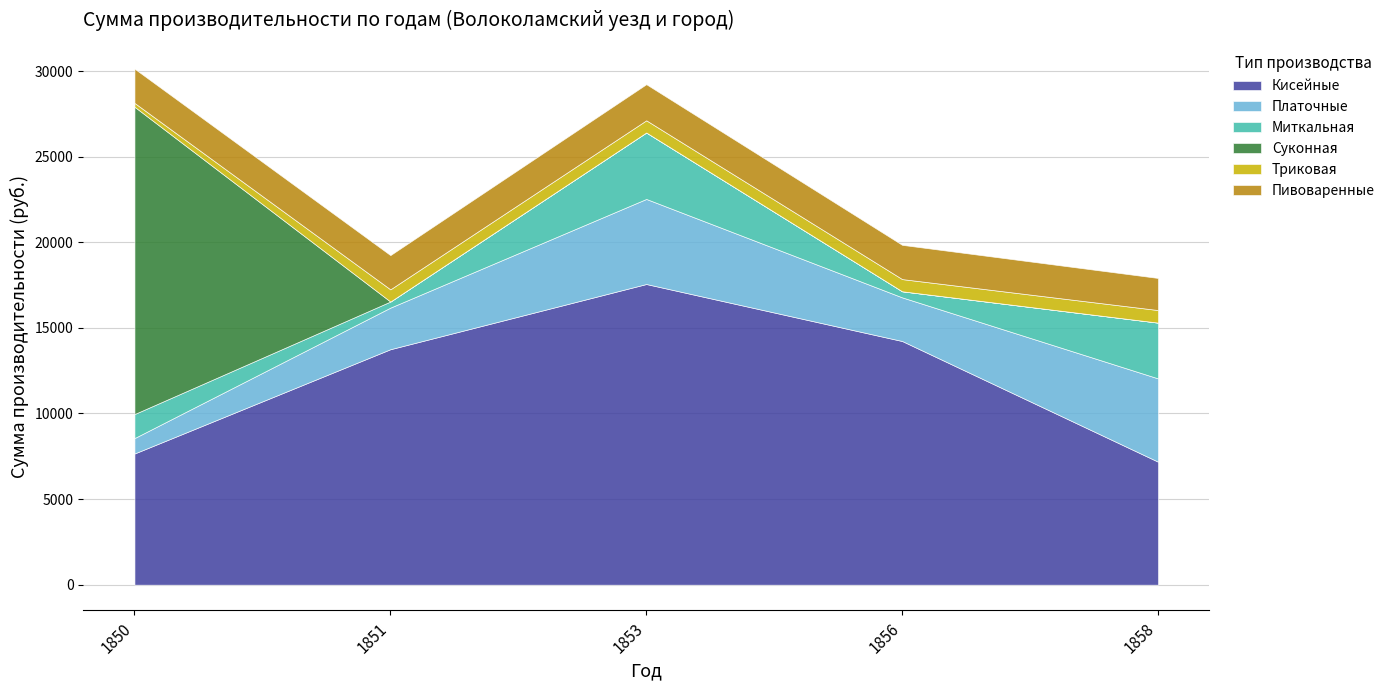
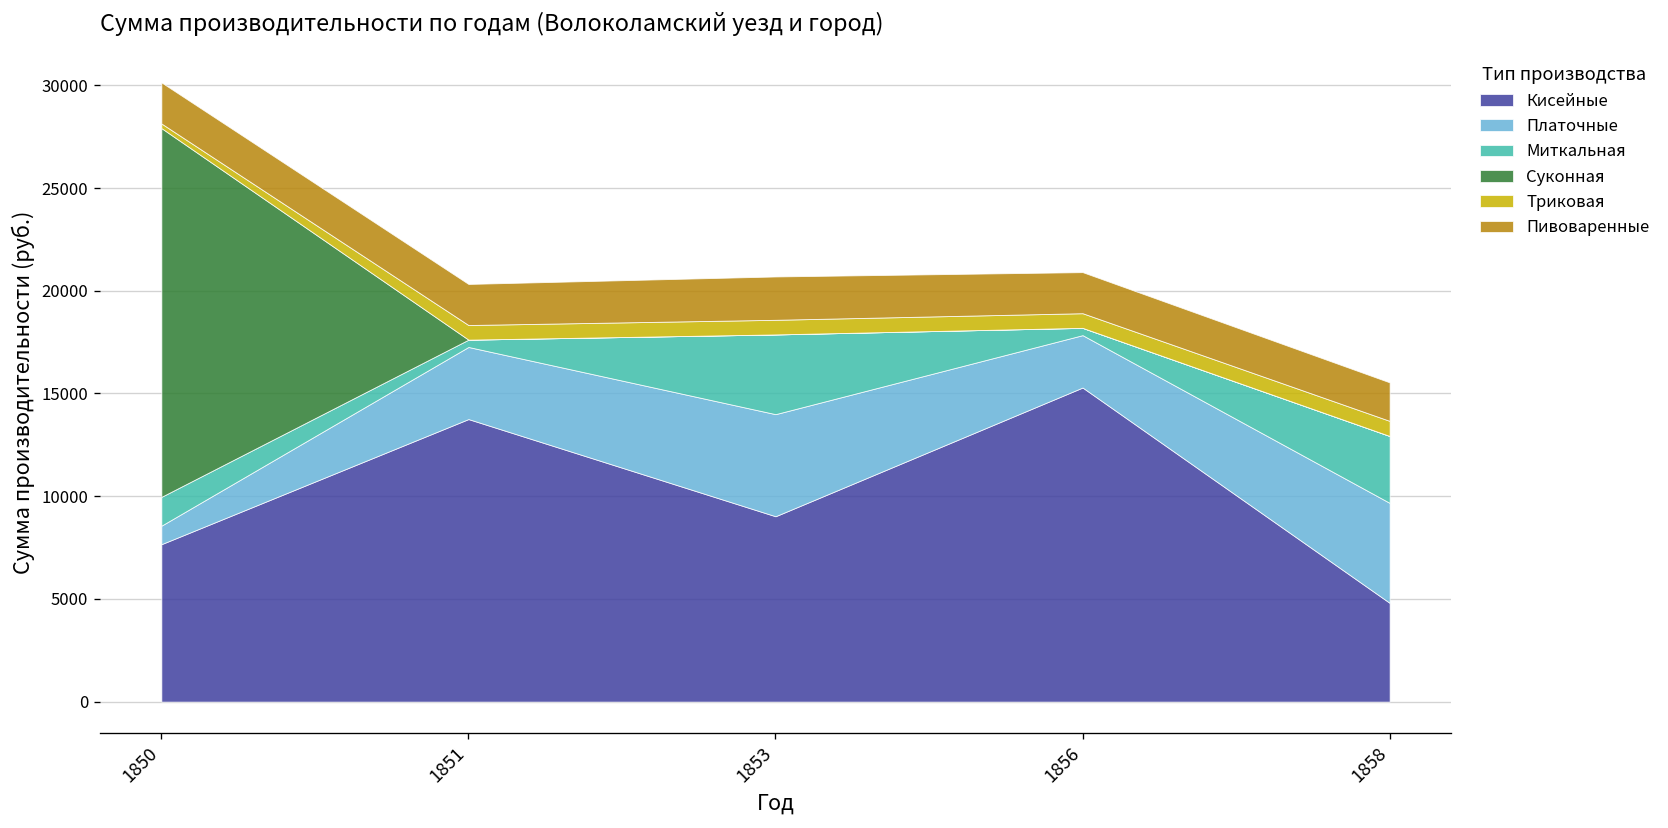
Платочные, 1851: 2400 -> 3500
Кисейные, 1853: 17600 -> 9000
Кисейные, 1856: 14200 -> 15300
Кисейные, 1858: 7200 -> 4800
